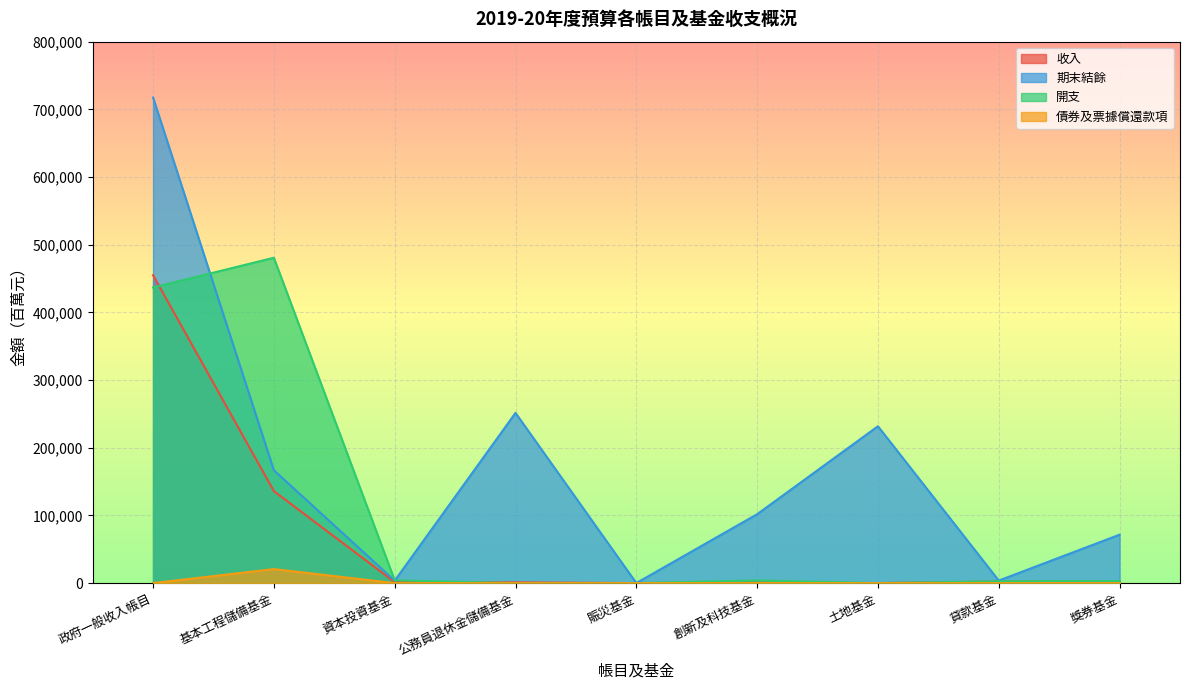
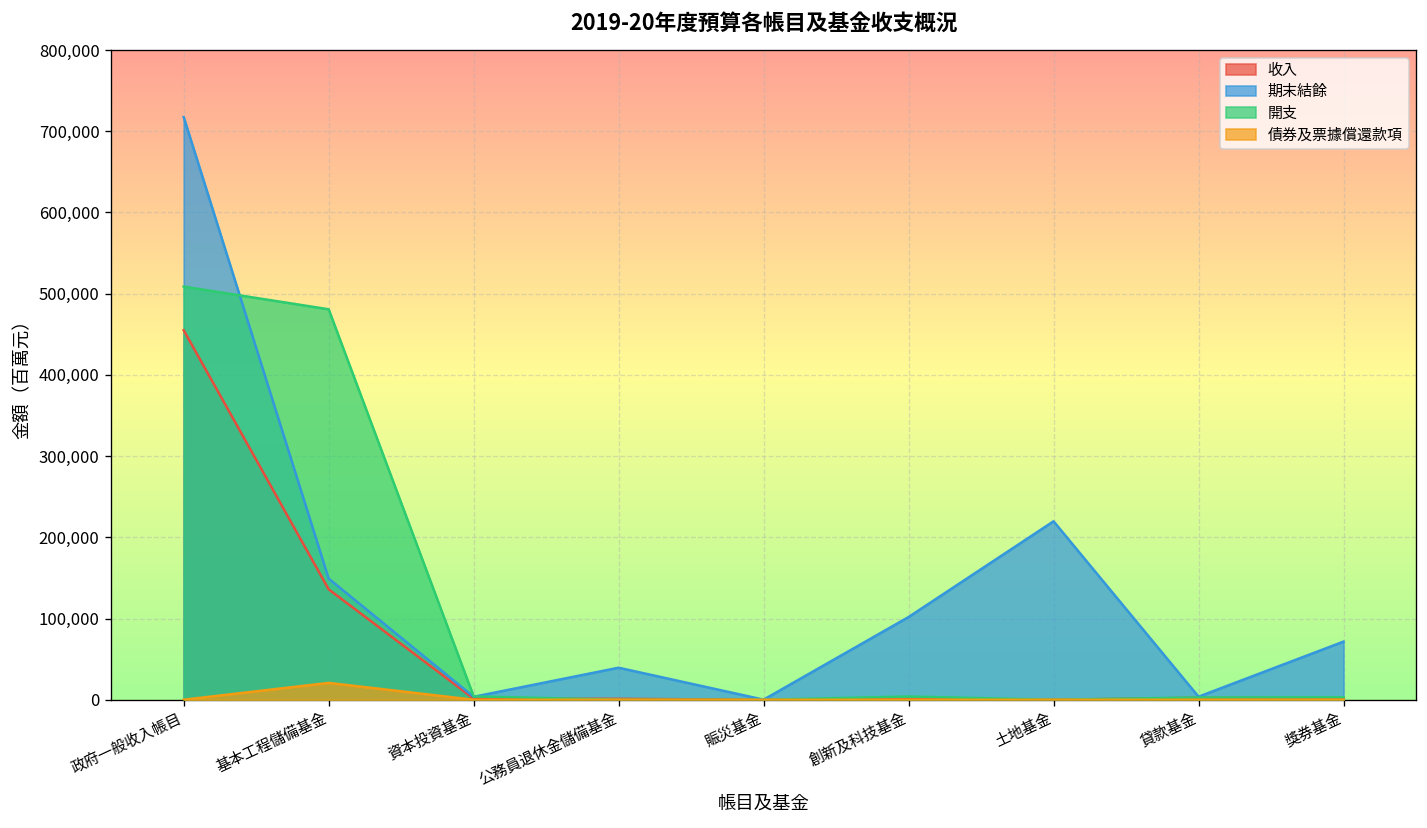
開支, 政府一般收入帳目: 440,000 -> 510,000
期末結餘, 基本工程儲備基金: 170,000 -> 150,000
期末結餘, 公務員退休金儲備基金: 250,000 -> 40,000
期末結餘, 土地基金: 230,000 -> 220,000
